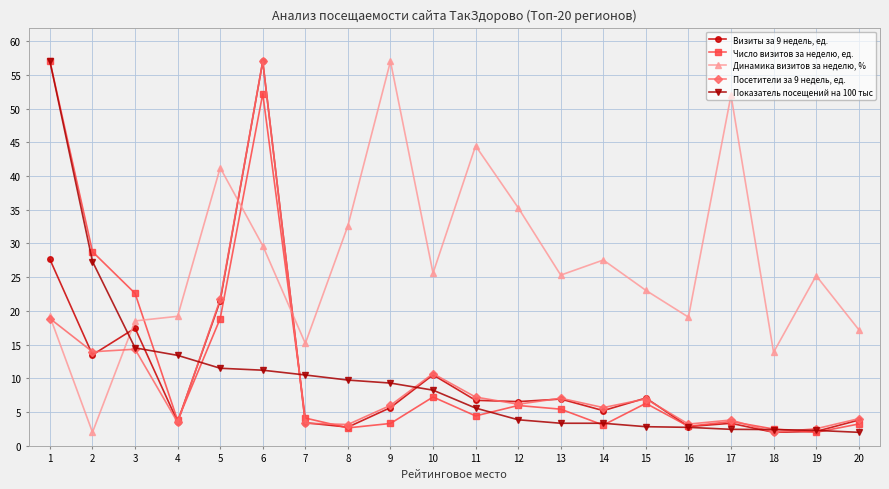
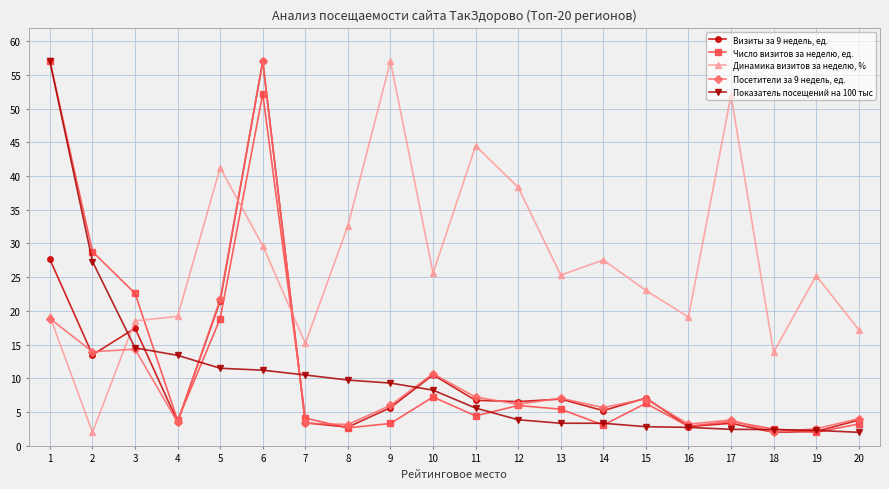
Динамика визитов за неделю, %, 12: 35 -> 38
